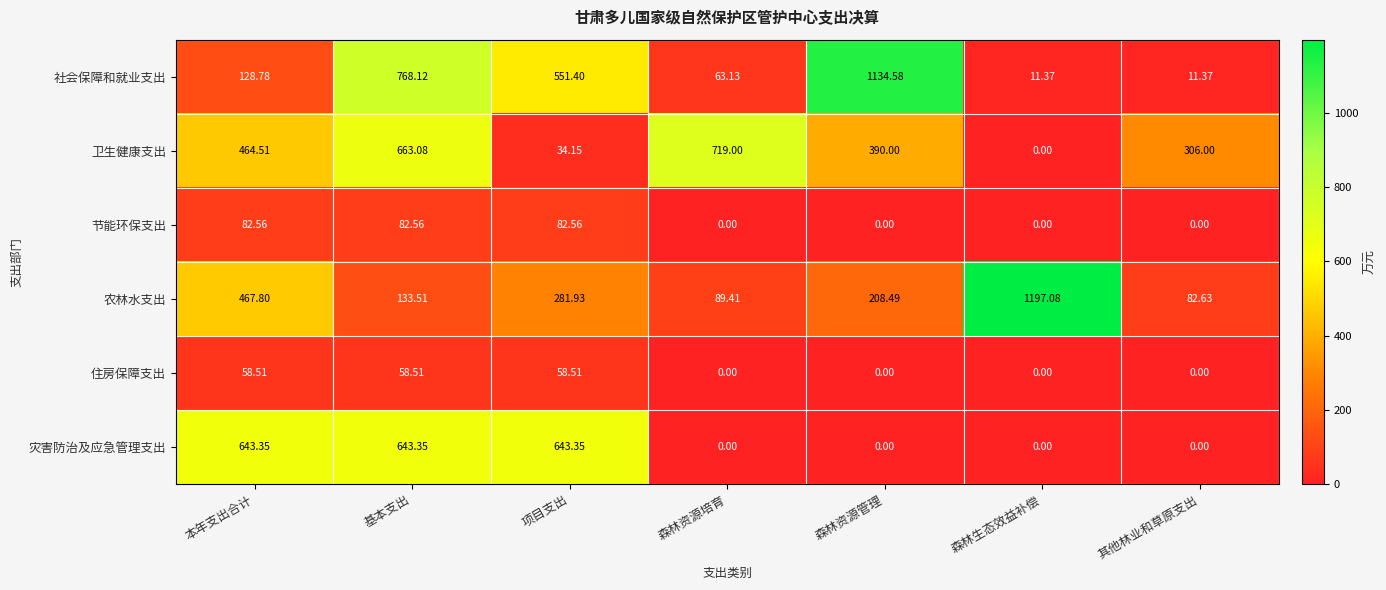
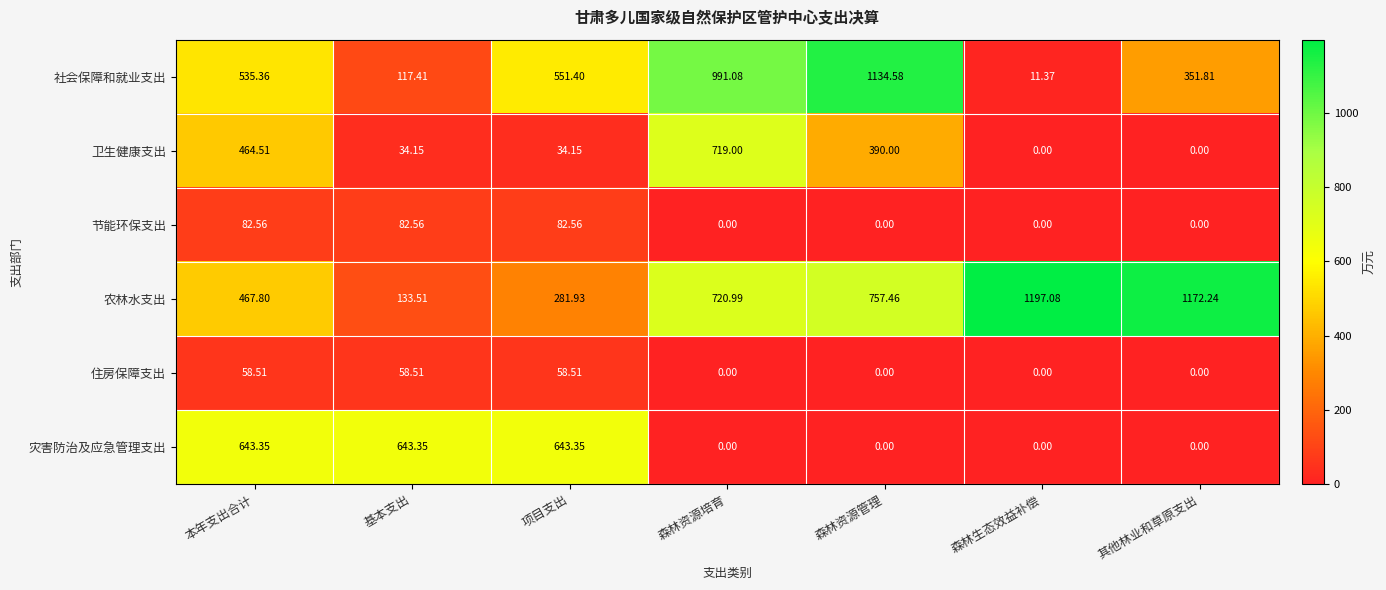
社会保障和就业支出, 本年支出合计: 128.78 -> 535.36
社会保障和就业支出, 基本支出: 768.12 -> 117.41
社会保障和就业支出, 森林资源培育: 63.13 -> 991.08
社会保障和就业支出, 其他林业和草原支出: 11.37 -> 351.81
卫生健康支出, 基本支出: 663.08 -> 34.15
卫生健康支出, 其他林业和草原支出: 306.00 -> 0.00
农林水支出, 森林资源培育: 89.41 -> 720.99
农林水支出, 森林资源管理: 208.49 -> 757.46
农林水支出, 其他林业和草原支出: 82.63 -> 1172.24
